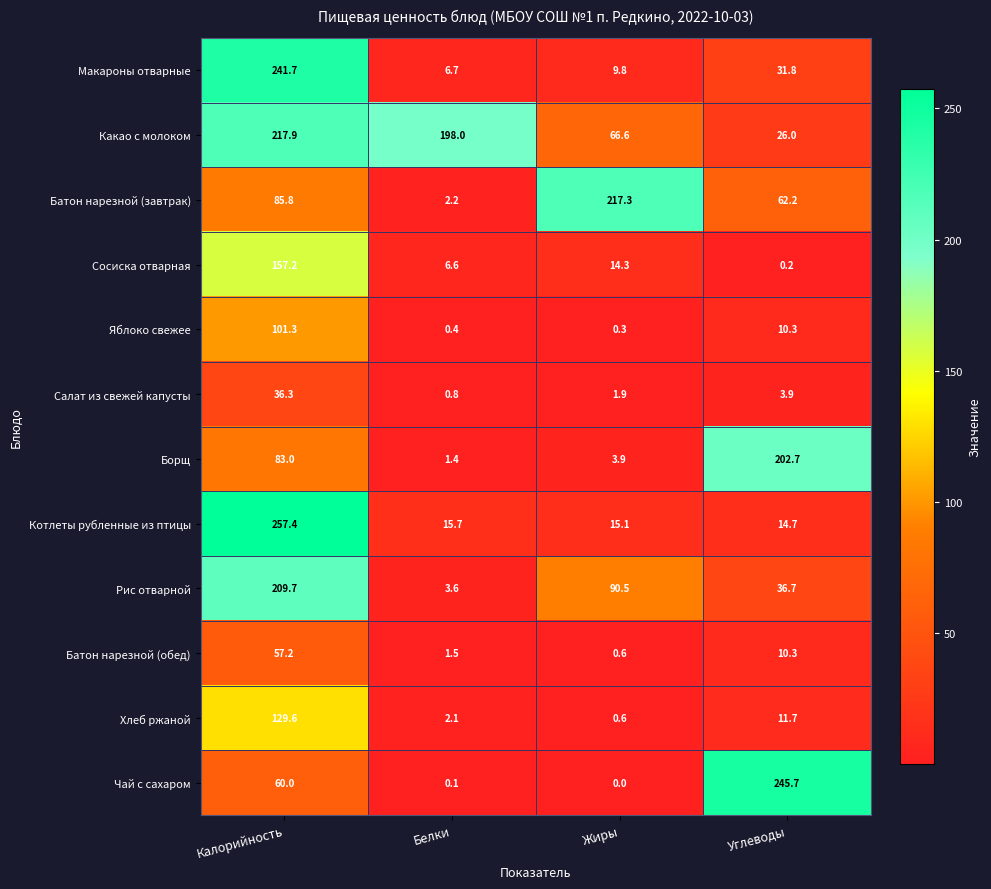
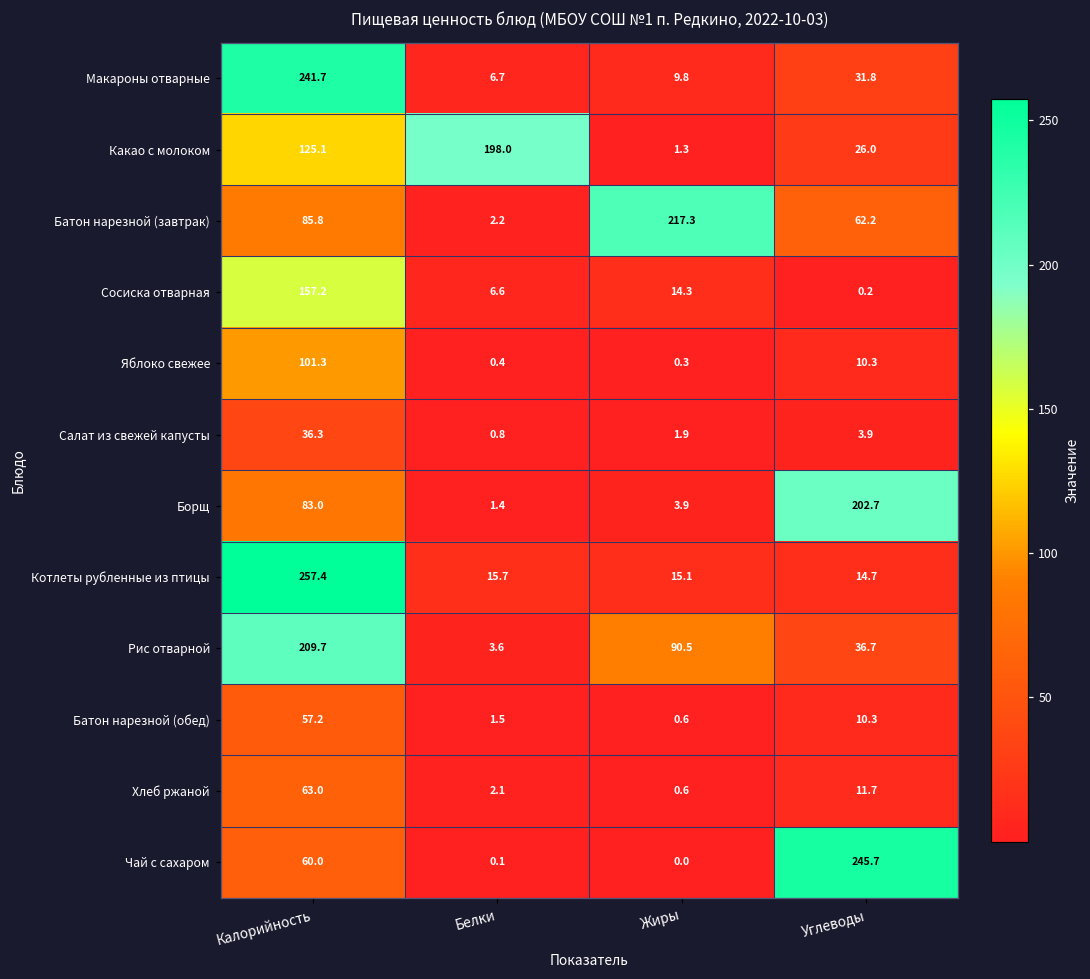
Какао с молоком, Калорийность: 217.9 -> 125.1
Какао с молоком, Жиры: 66.6 -> 1.3
Хлеб ржаной, Калорийность: 129.6 -> 63.0
